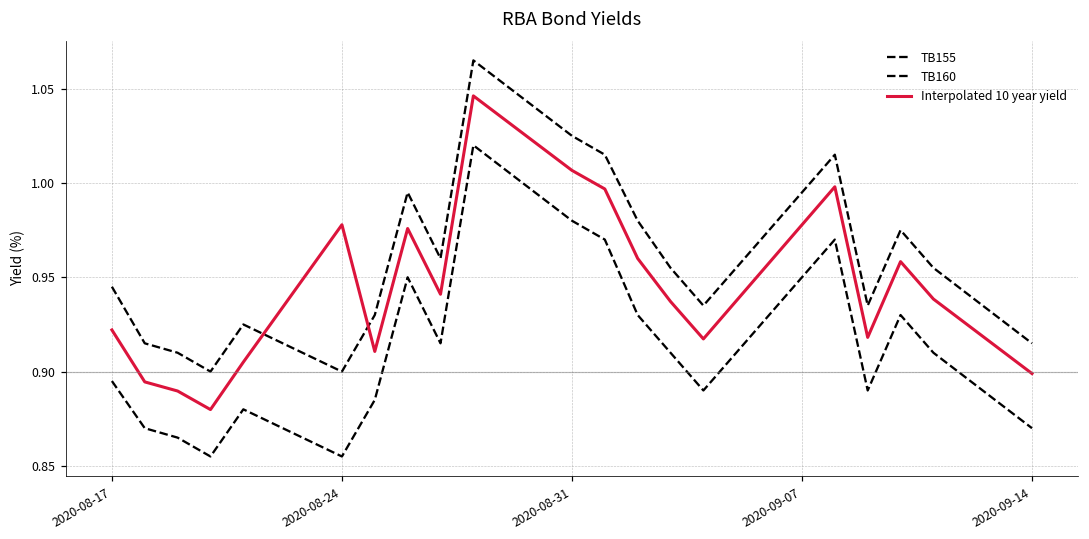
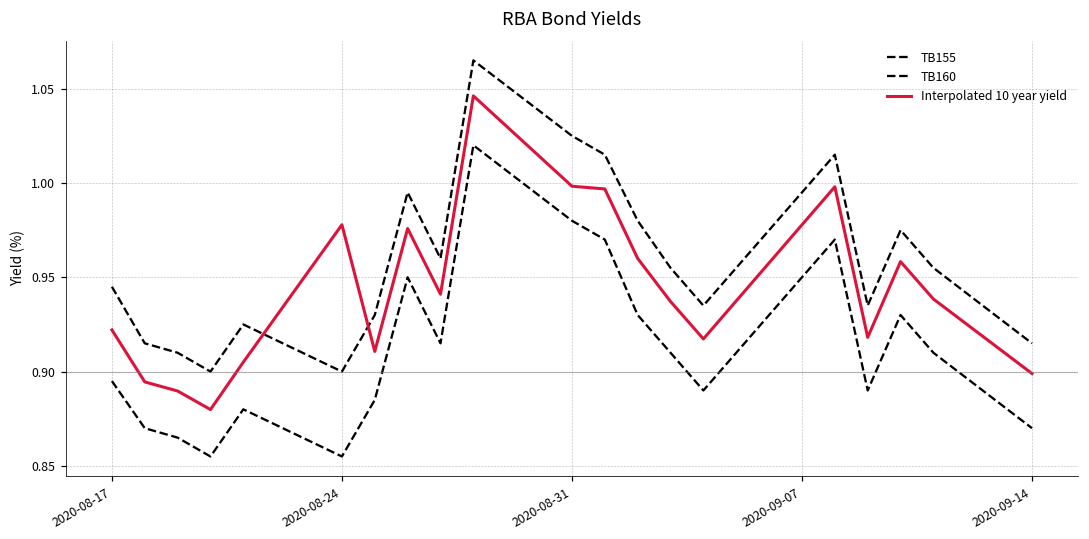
Interpolated 10 year yield, 2020-08-31: 1.007 -> 0.998
